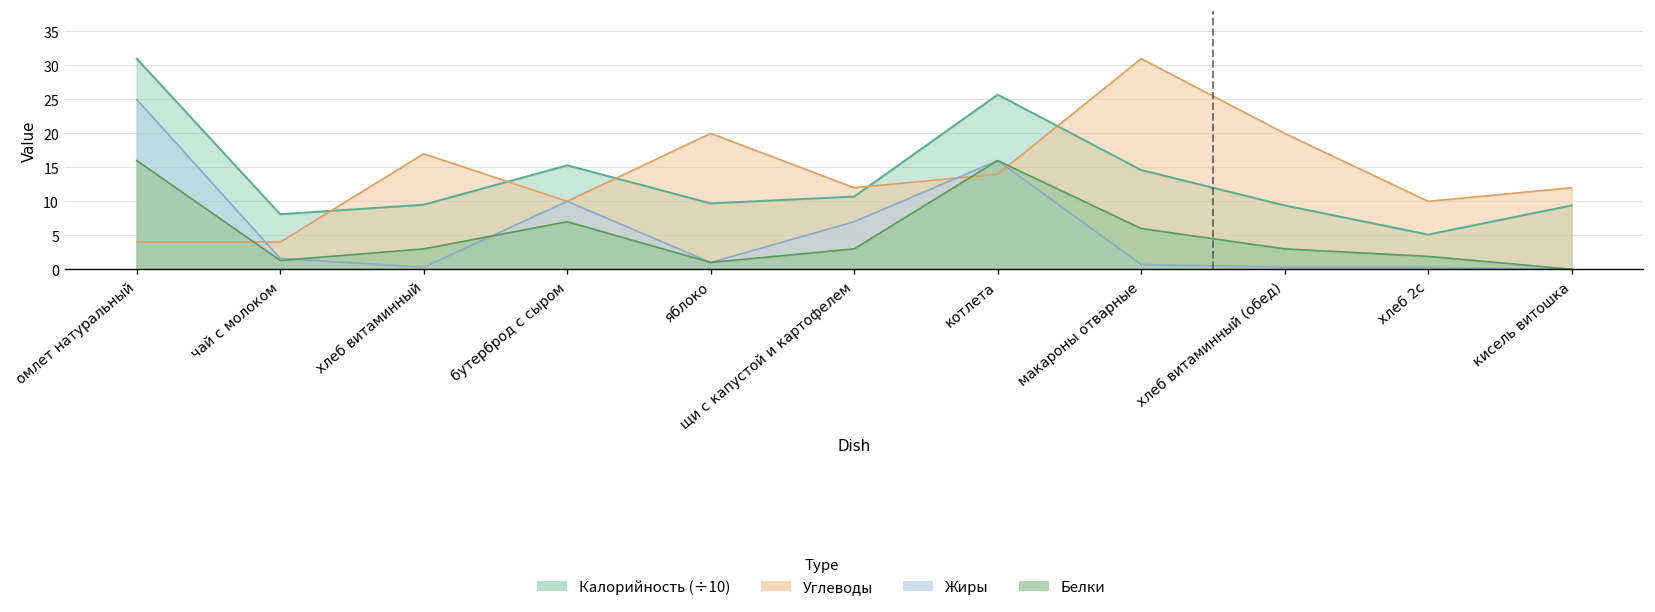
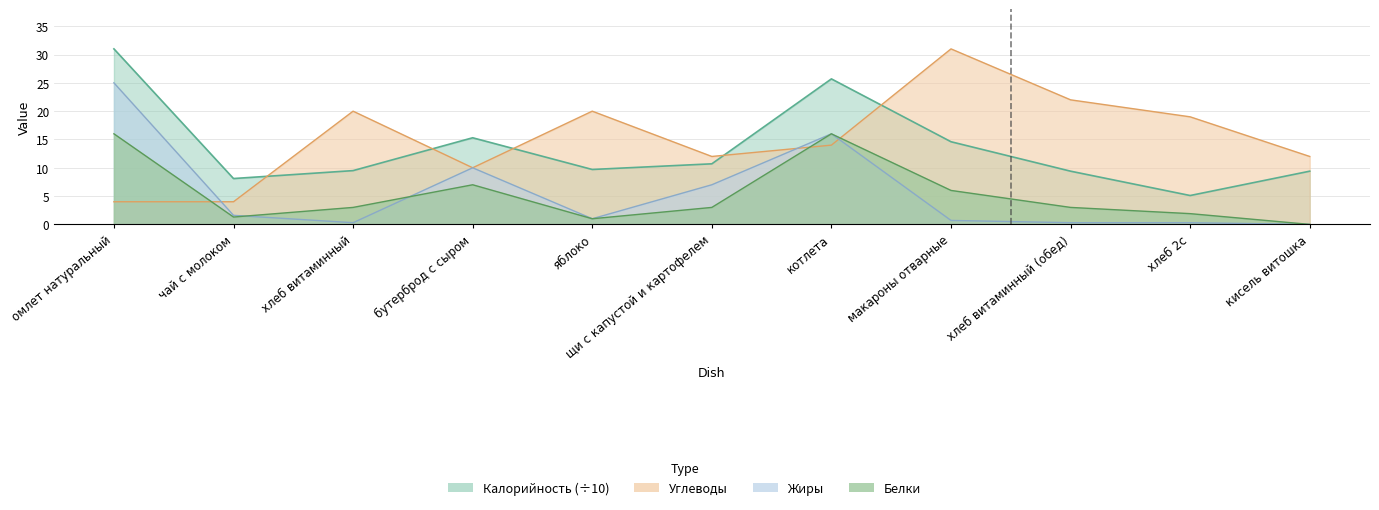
Углеводы, хлеб витаминный: 17 -> 20
Углеводы, хлеб витаминный (обед): 20 -> 22
Углеводы, хлеб 2с: 10 -> 19
